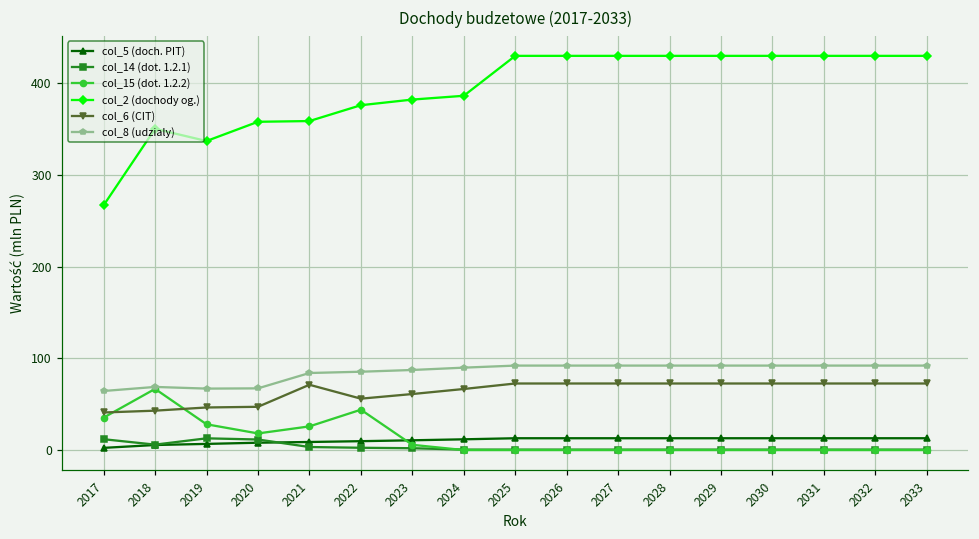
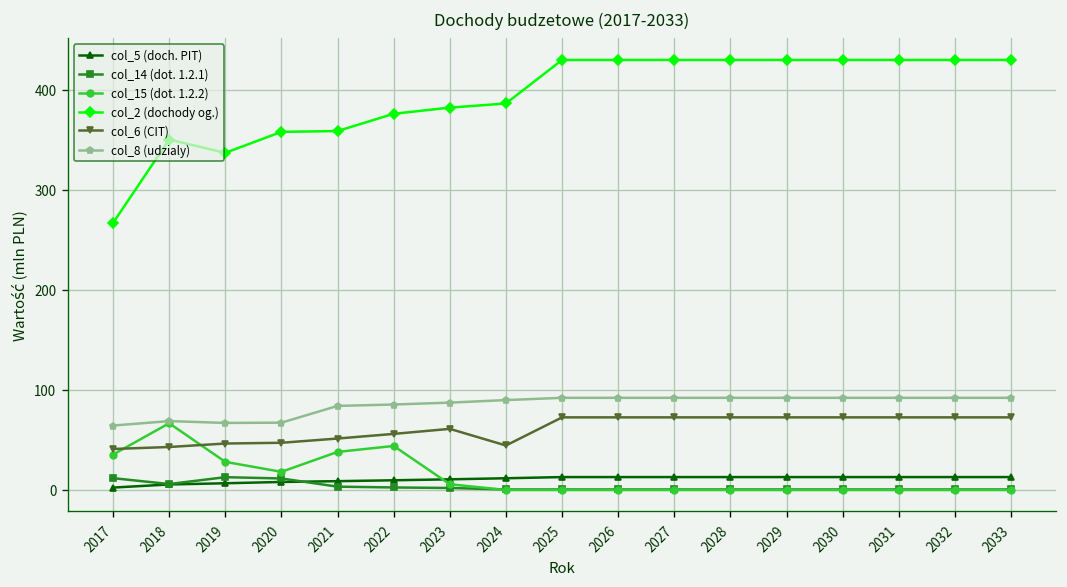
col_15 (dot. 1.2.2), 2021: 30 -> 40
col_6 (CIT), 2021: 70 -> 50
col_6 (CIT), 2024: 70 -> 40
